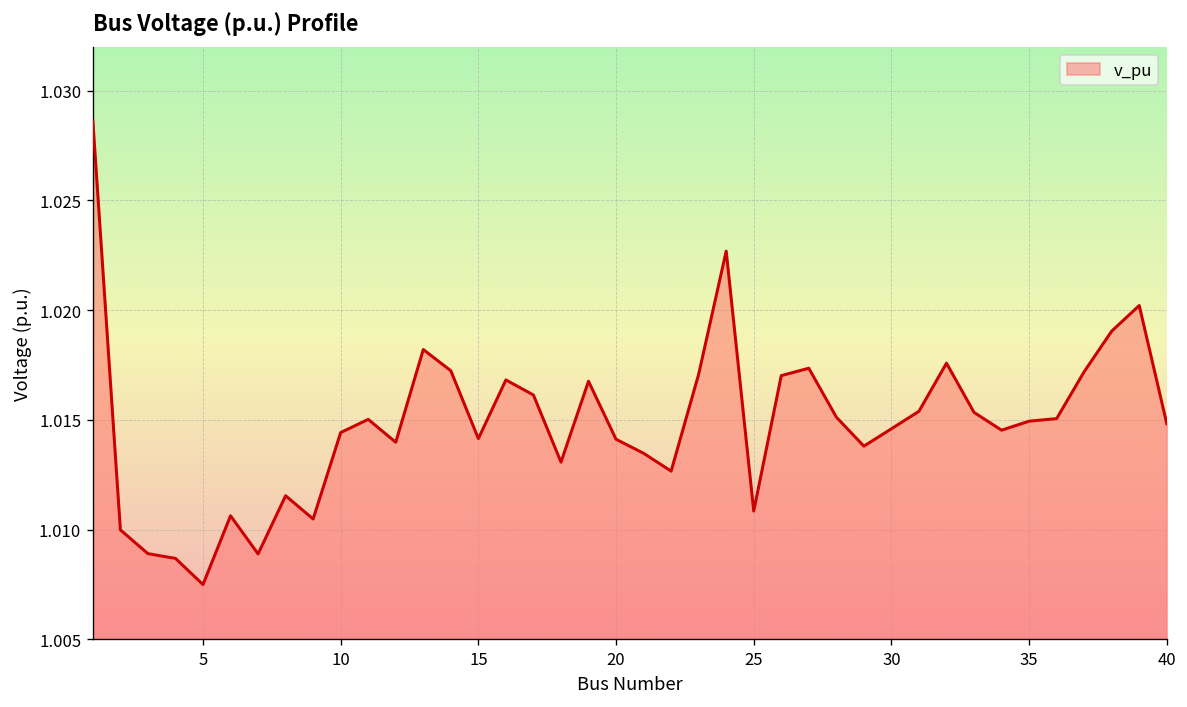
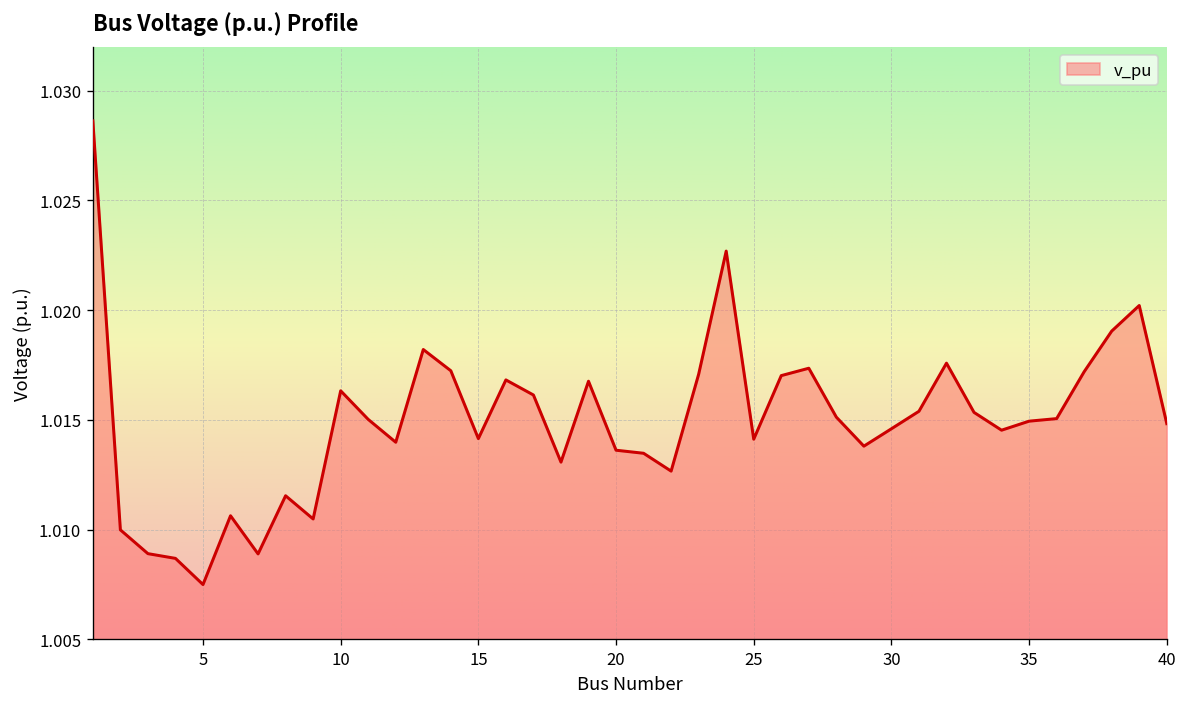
10: 1.0144 -> 1.0163
20: 1.0141 -> 1.0136
25: 1.0109 -> 1.0141
